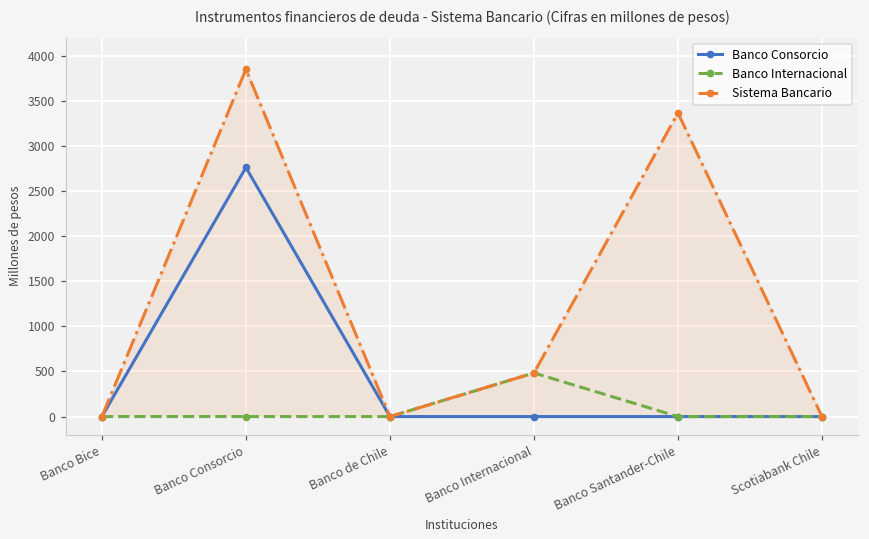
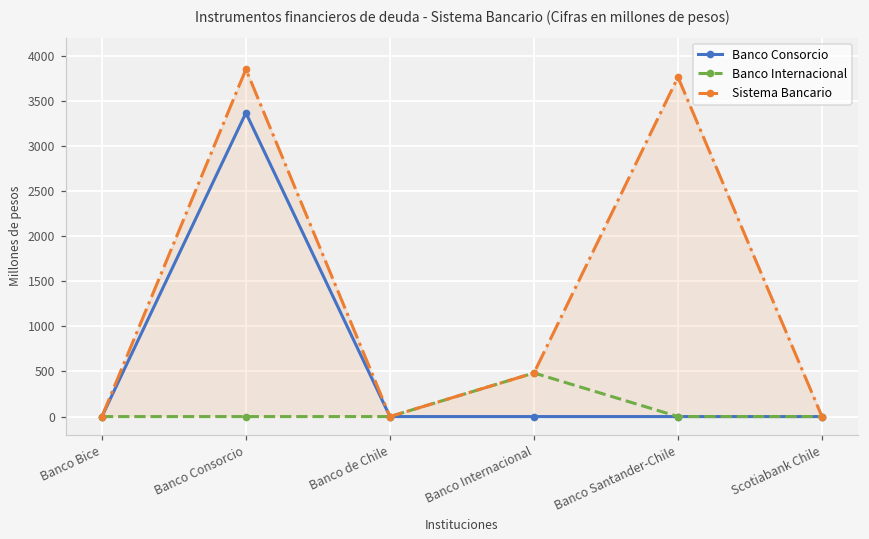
Banco Consorcio, Banco Consorcio: 2800 -> 3400
Sistema Bancario, Banco Santander-Chile: 3400 -> 3800
